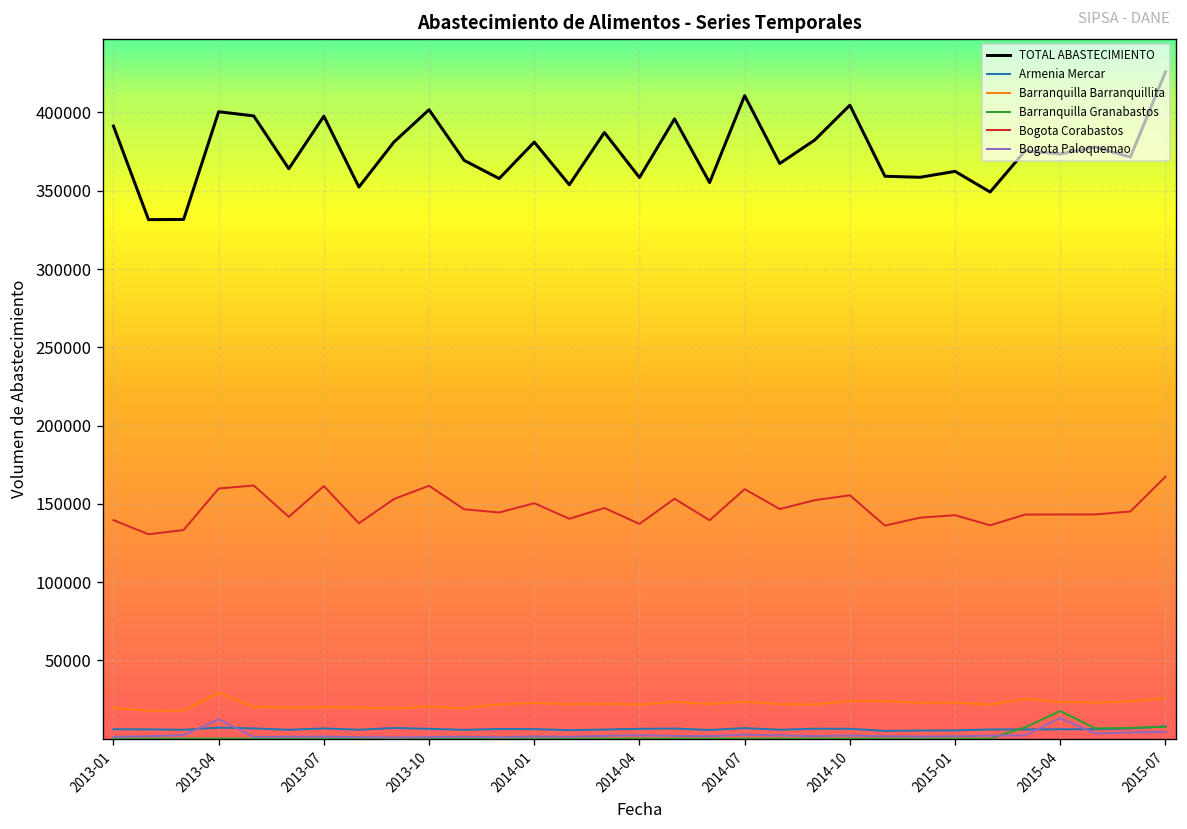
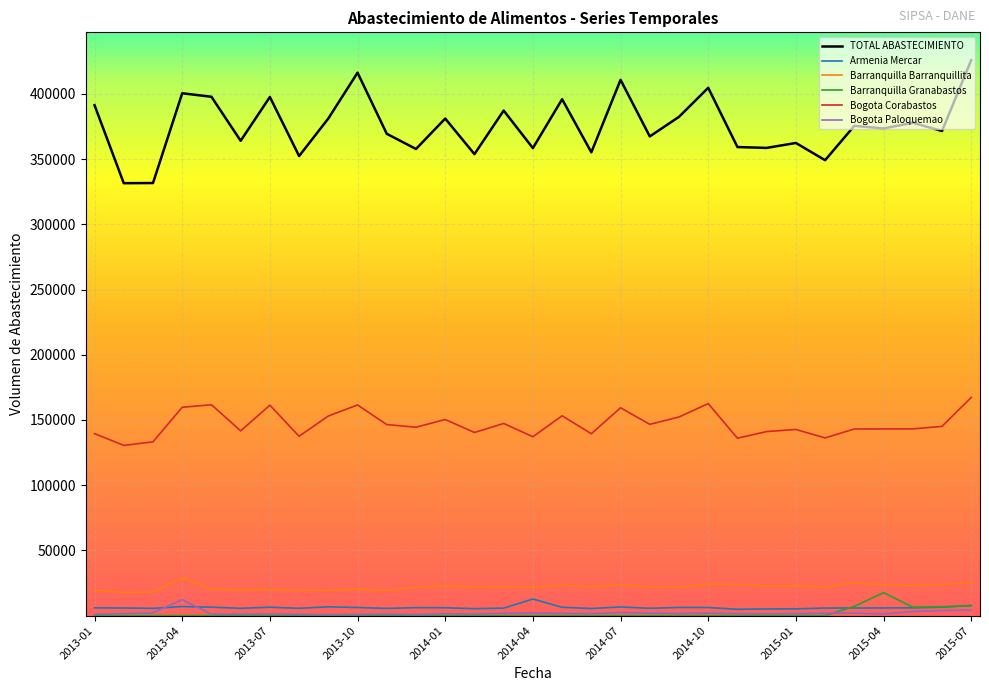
TOTAL ABASTECIMIENTO, 2013-10: 402000 -> 416000
Armenia Mercar, 2014-04: 6000 -> 13000
Bogota Corabastos, 2014-10: 155000 -> 163000
Bogota Paloquemao, 2015-04: 13000 -> 1000
